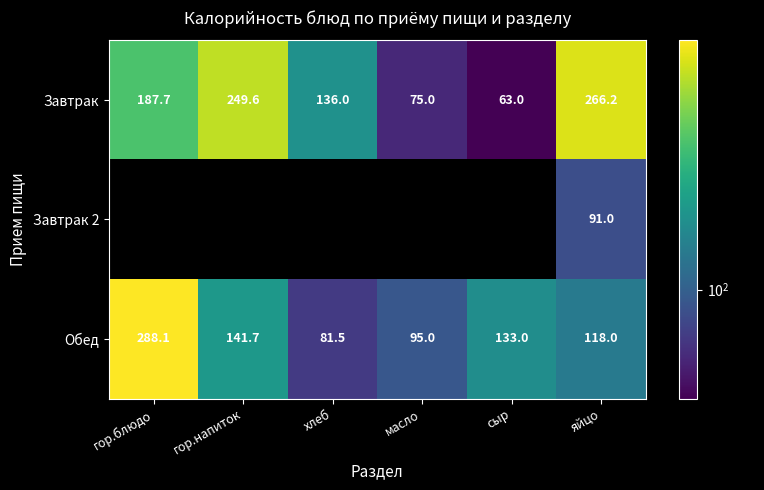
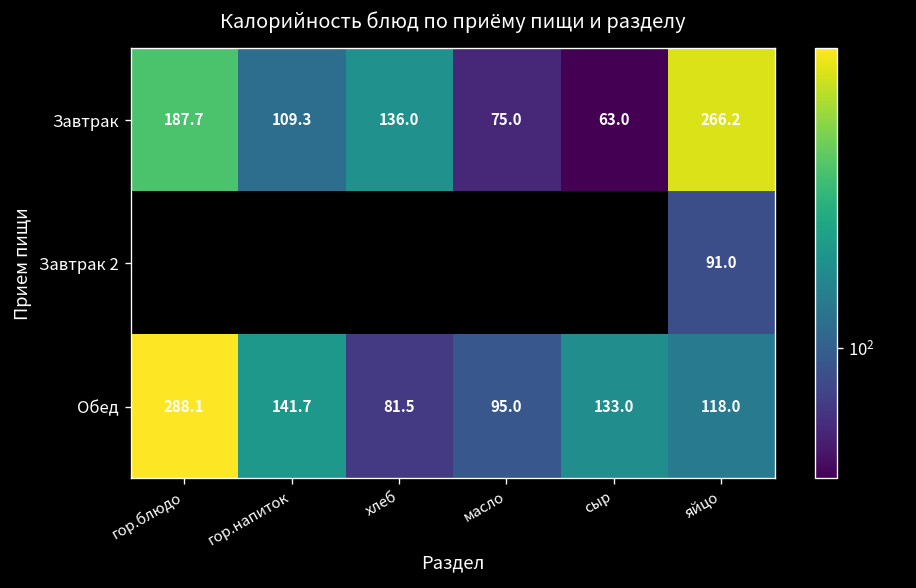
Завтрак, гор.напиток: 249.6 -> 109.3
